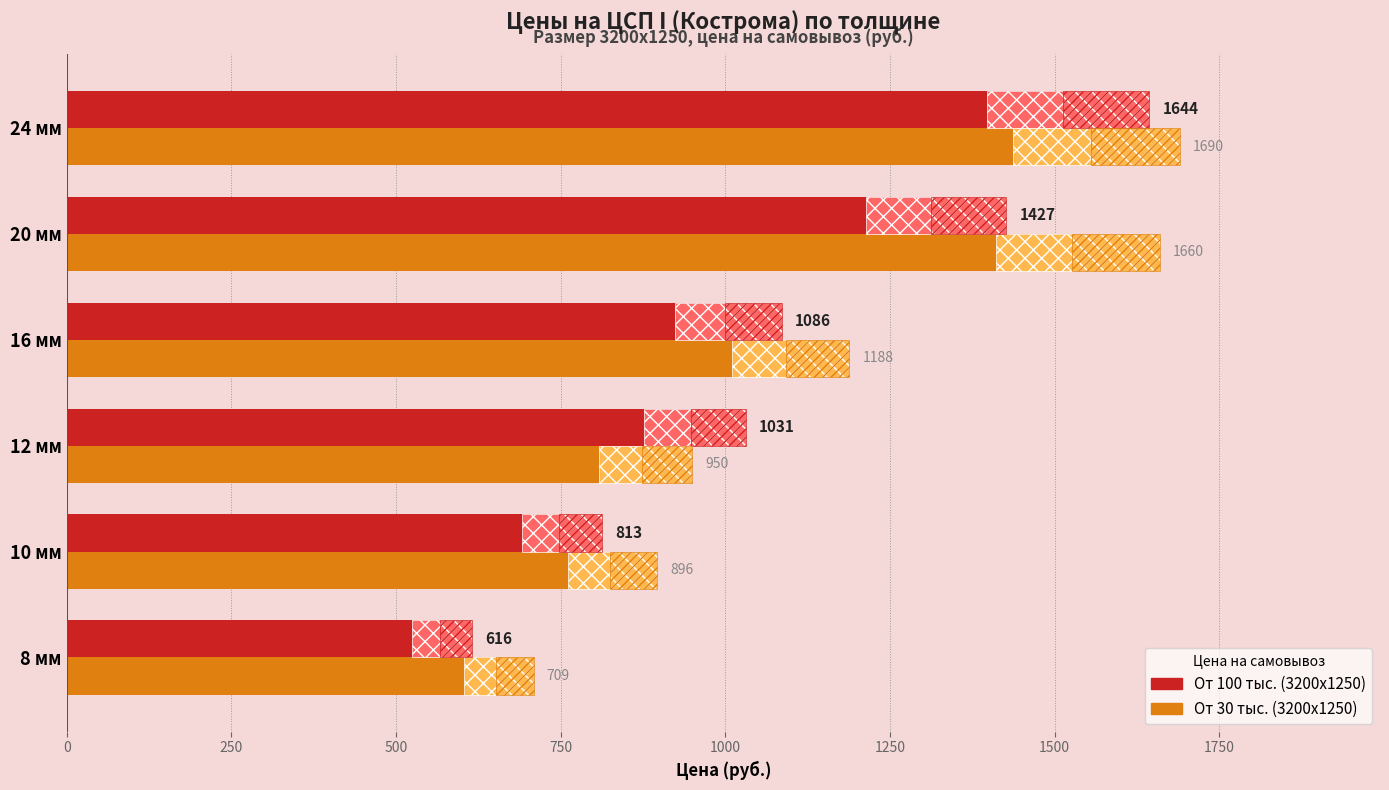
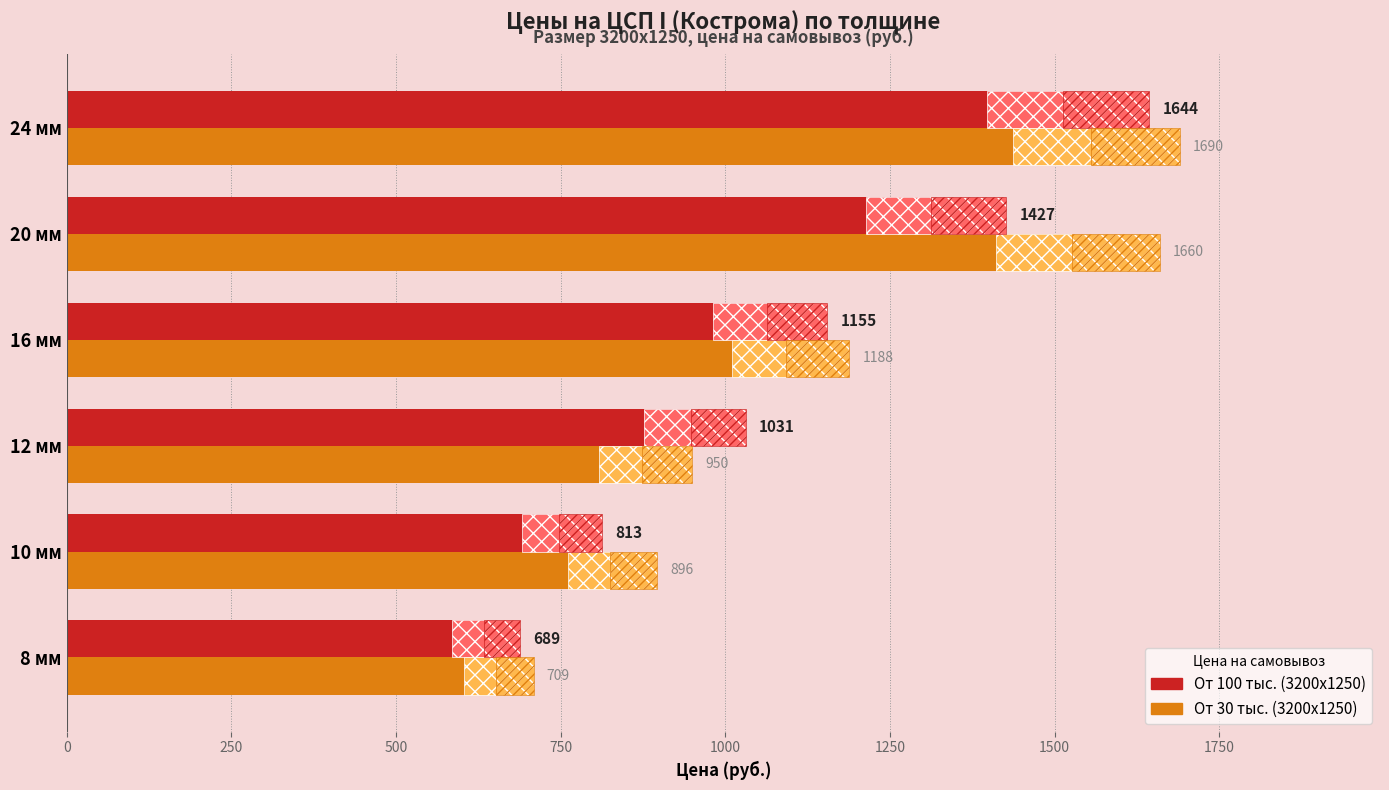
От 100 тыс. (3200х1250), 16 мм: 1086 -> 1155
От 100 тыс. (3200х1250), 8 мм: 616 -> 689
